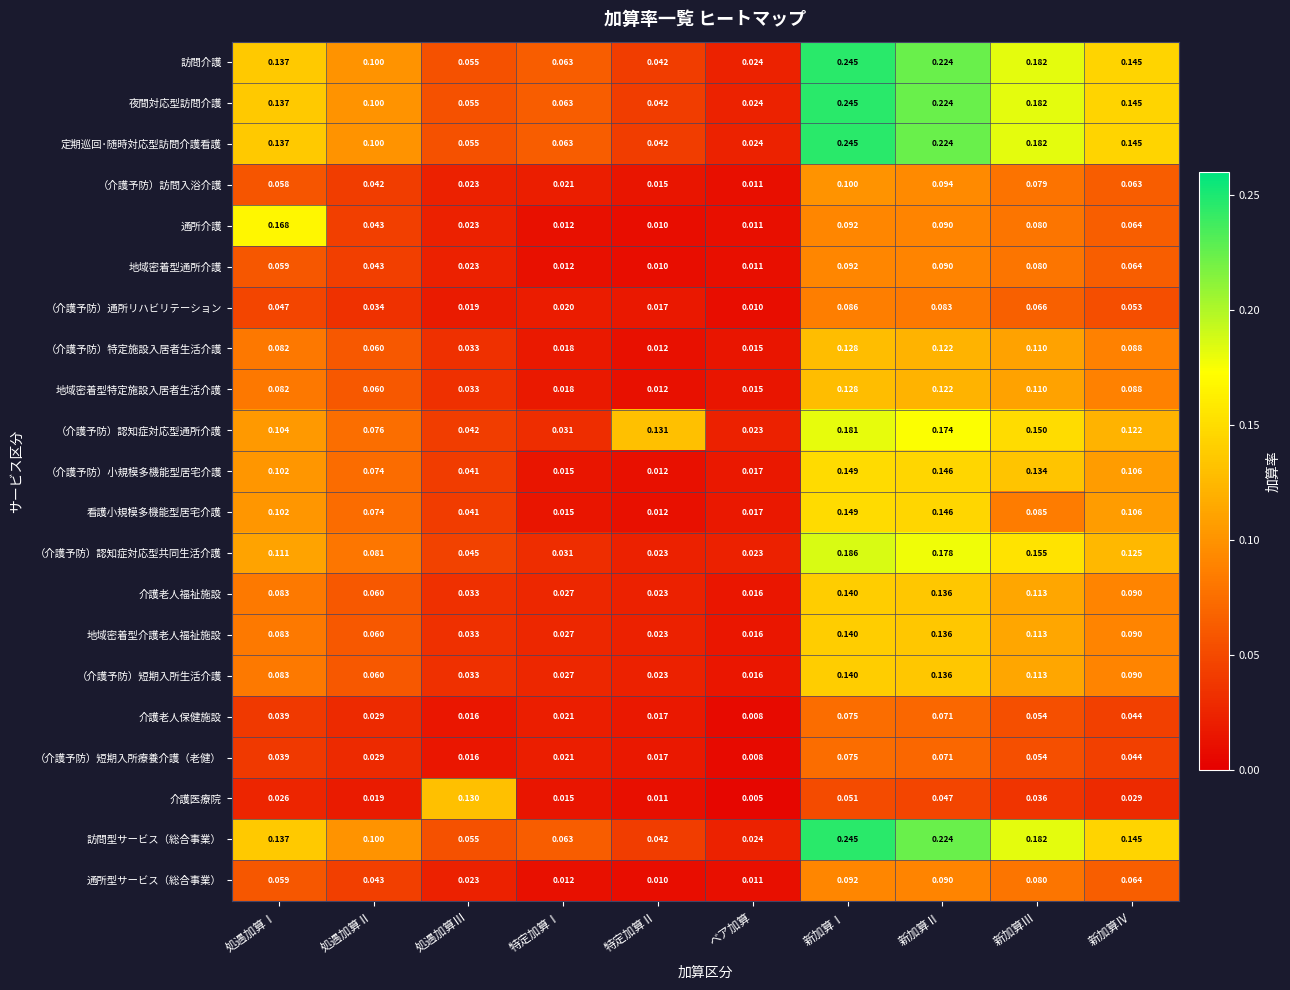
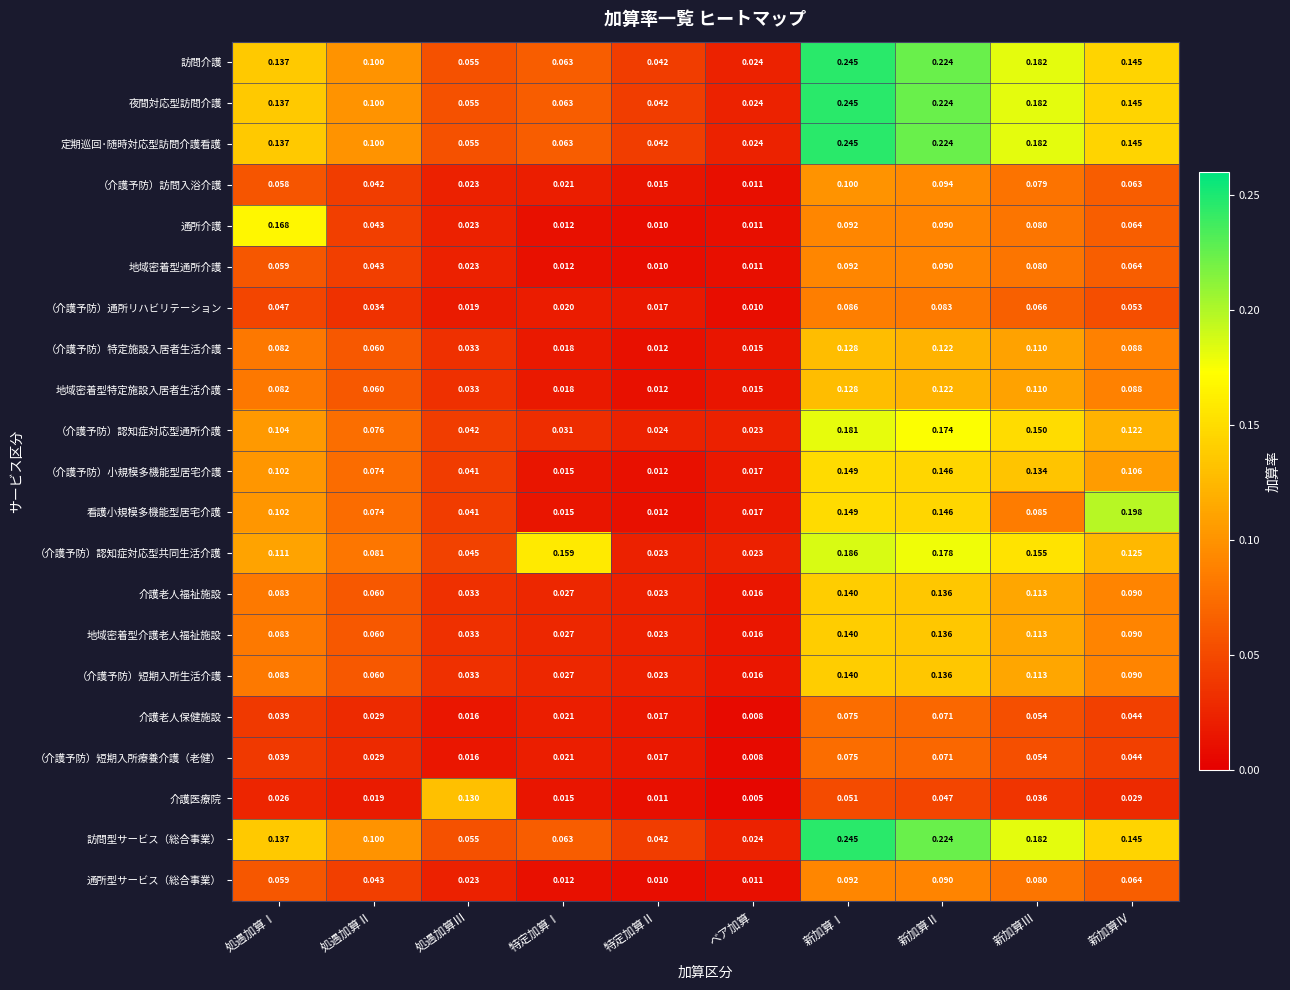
（介護予防）認知症対応型通所介護, 特定加算Ⅱ: 0.131 -> 0.024
看護小規模多機能型居宅介護, 新加算Ⅳ: 0.106 -> 0.198
（介護予防）認知症対応型共同生活介護, 特定加算Ⅰ: 0.031 -> 0.159
